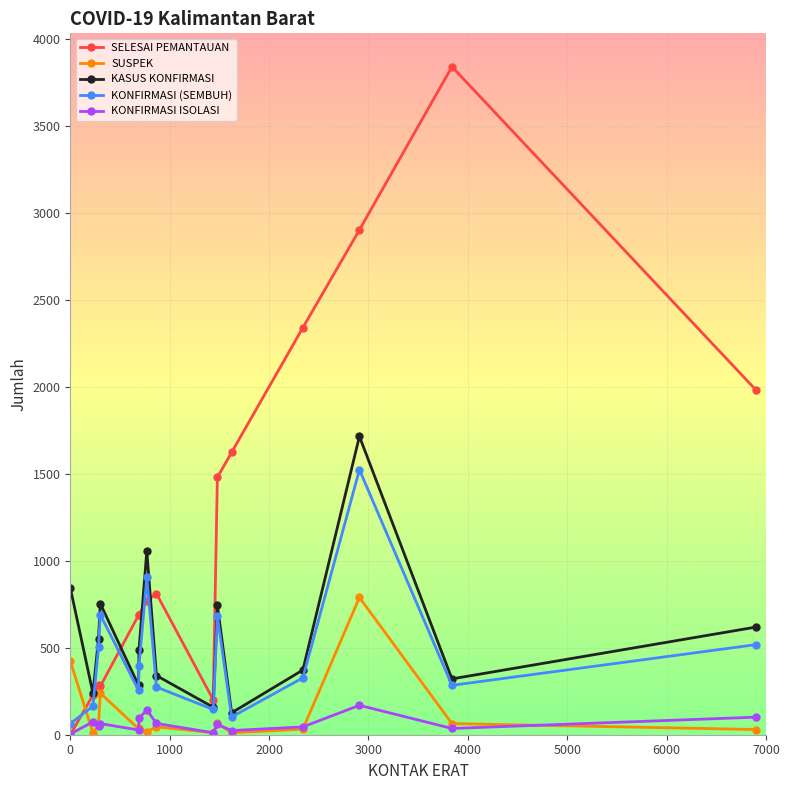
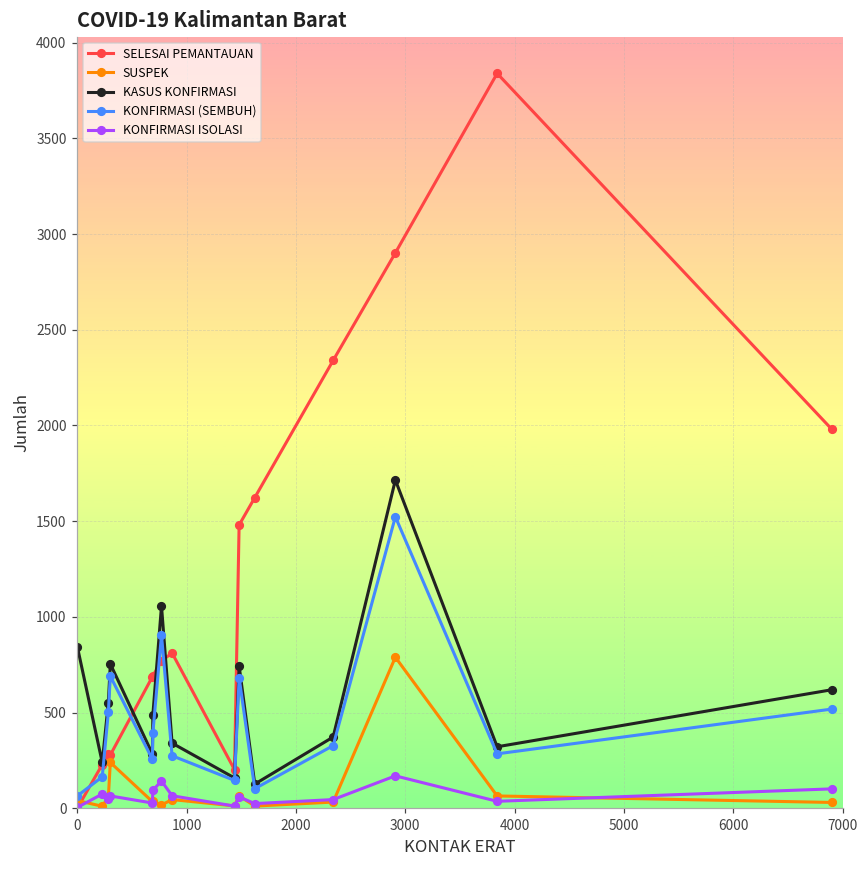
SUSPEK, 0: 420 -> 40
